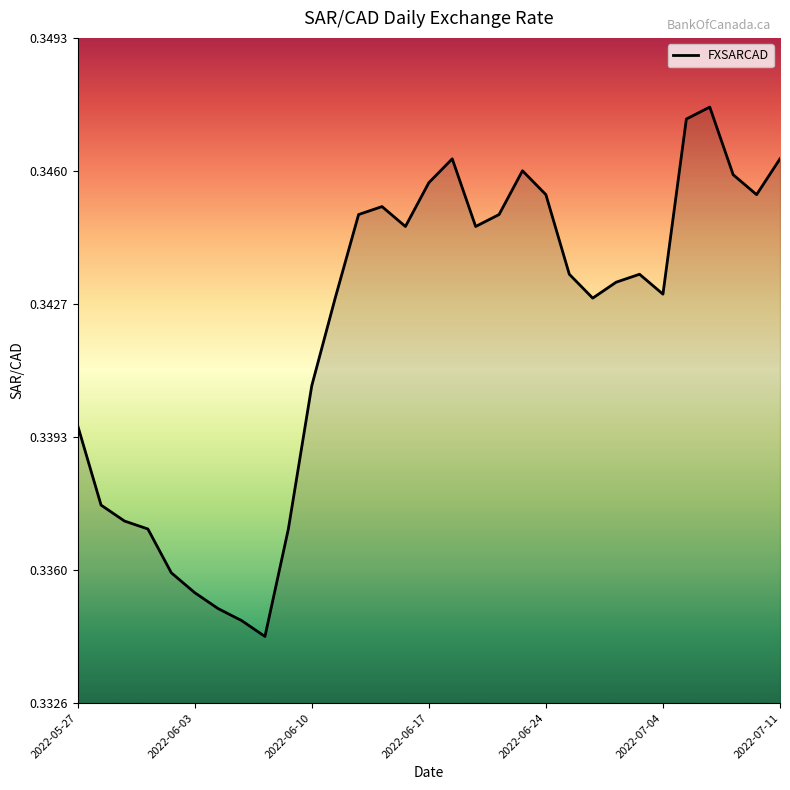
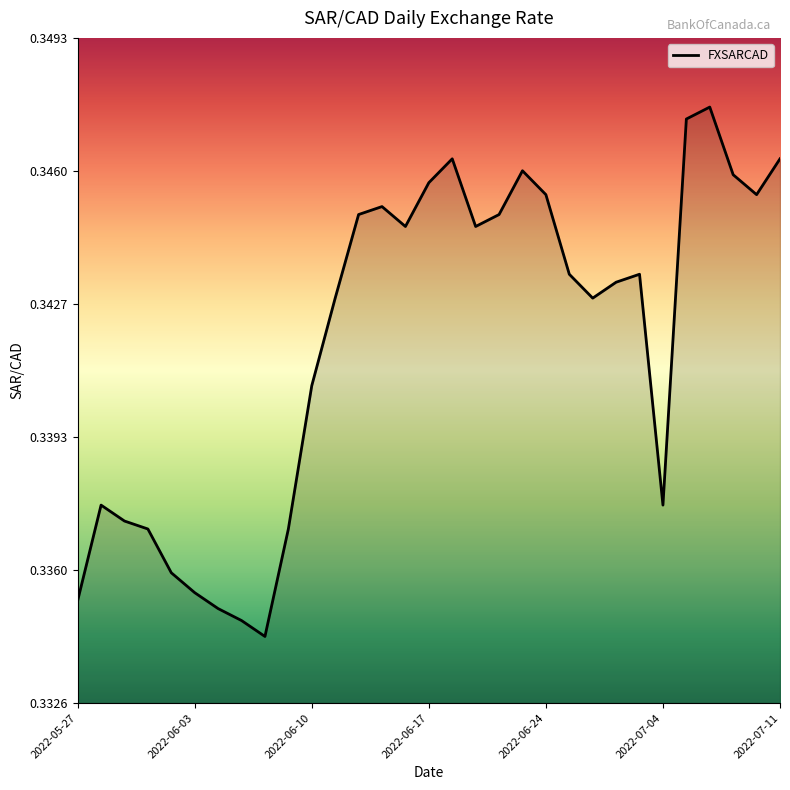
2022-05-27: 0.3396 -> 0.3352
2022-07-04: 0.3429 -> 0.3376
